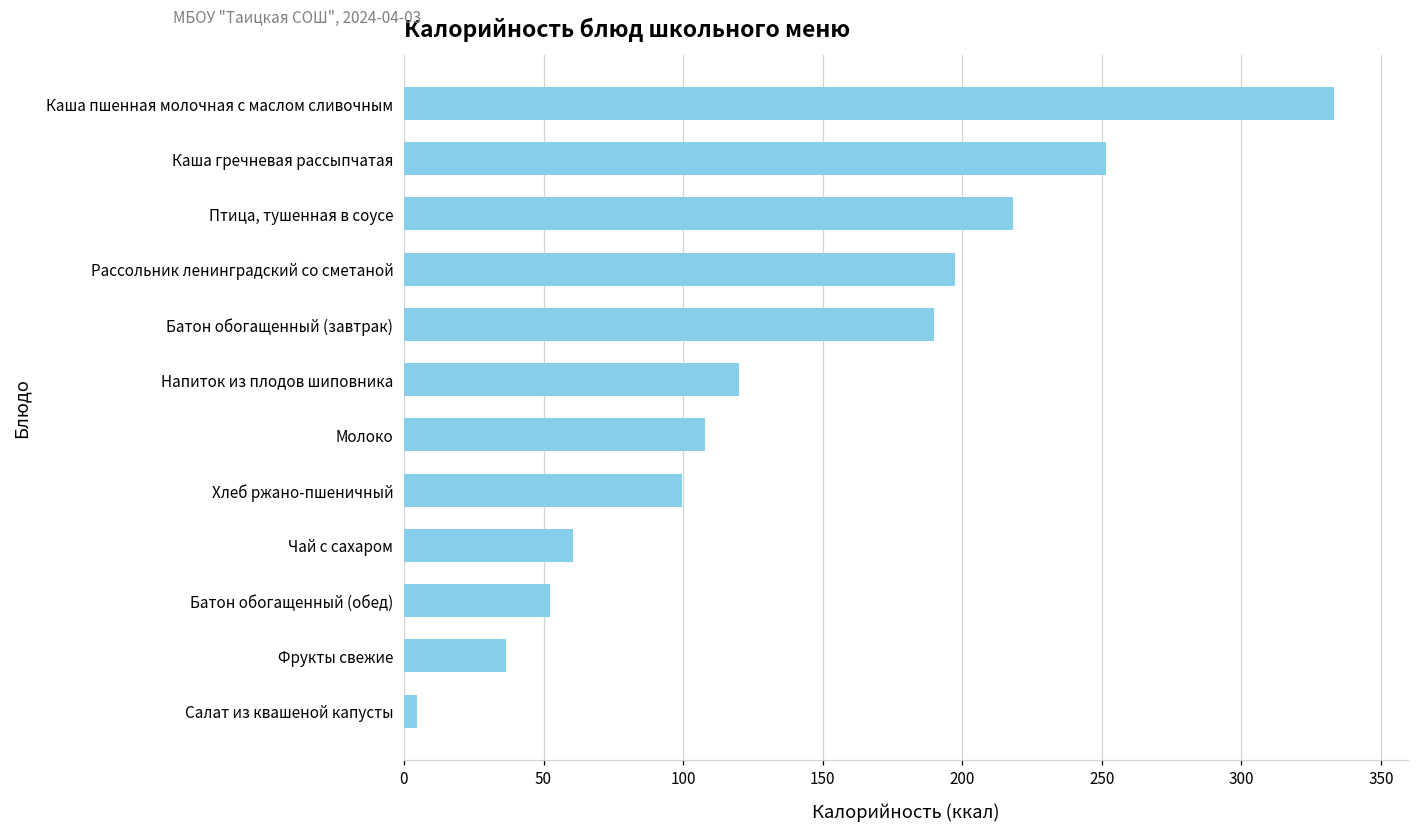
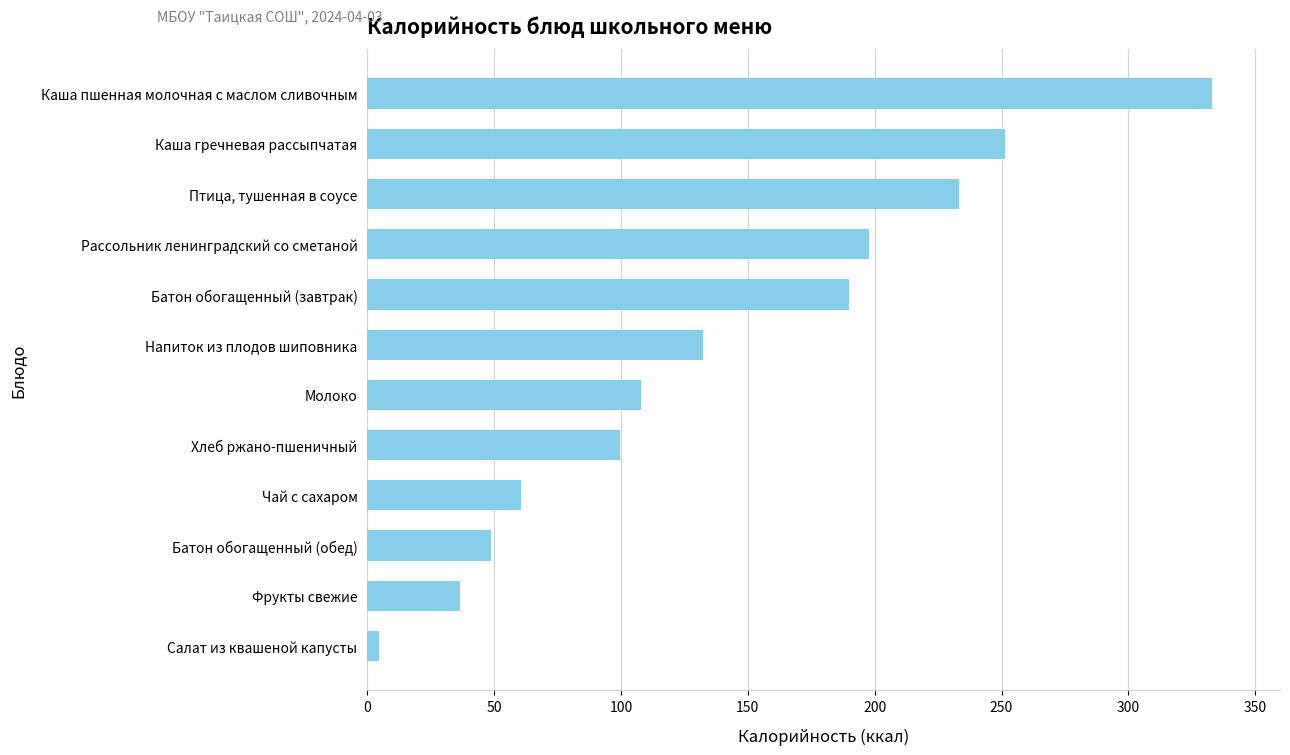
Птица, тушенная в соусе: 218 -> 233
Напиток из плодов шиповника: 120 -> 133
Батон обогащенный (обед): 52 -> 49
